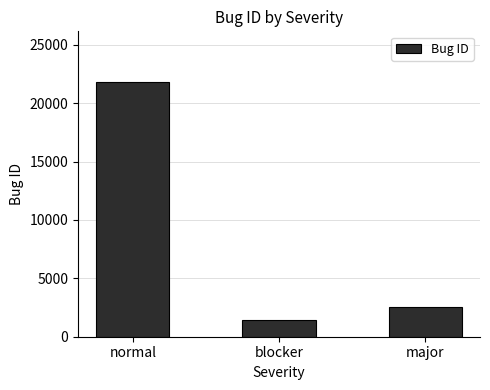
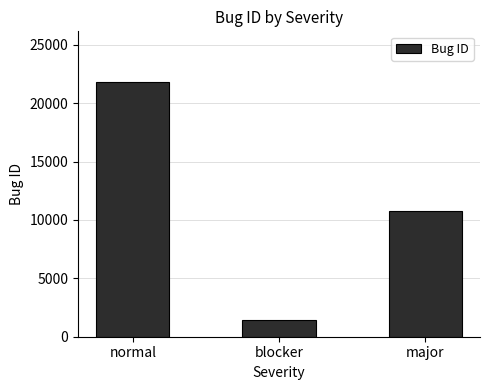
major: 2600 -> 10800
